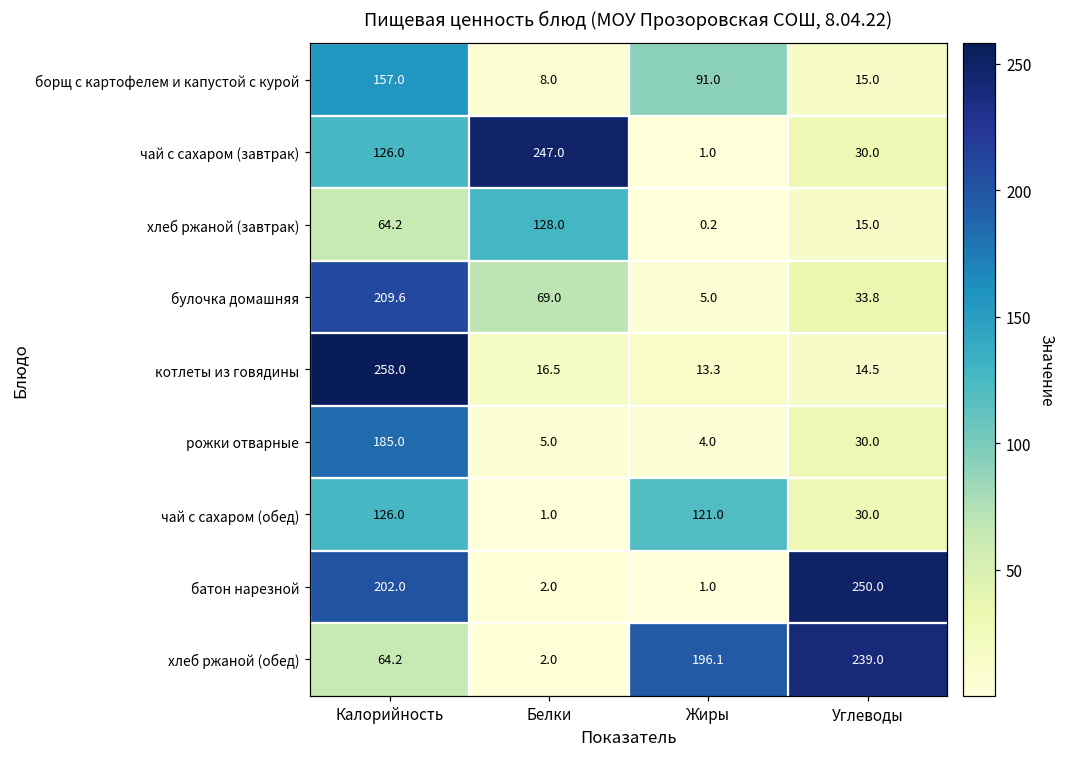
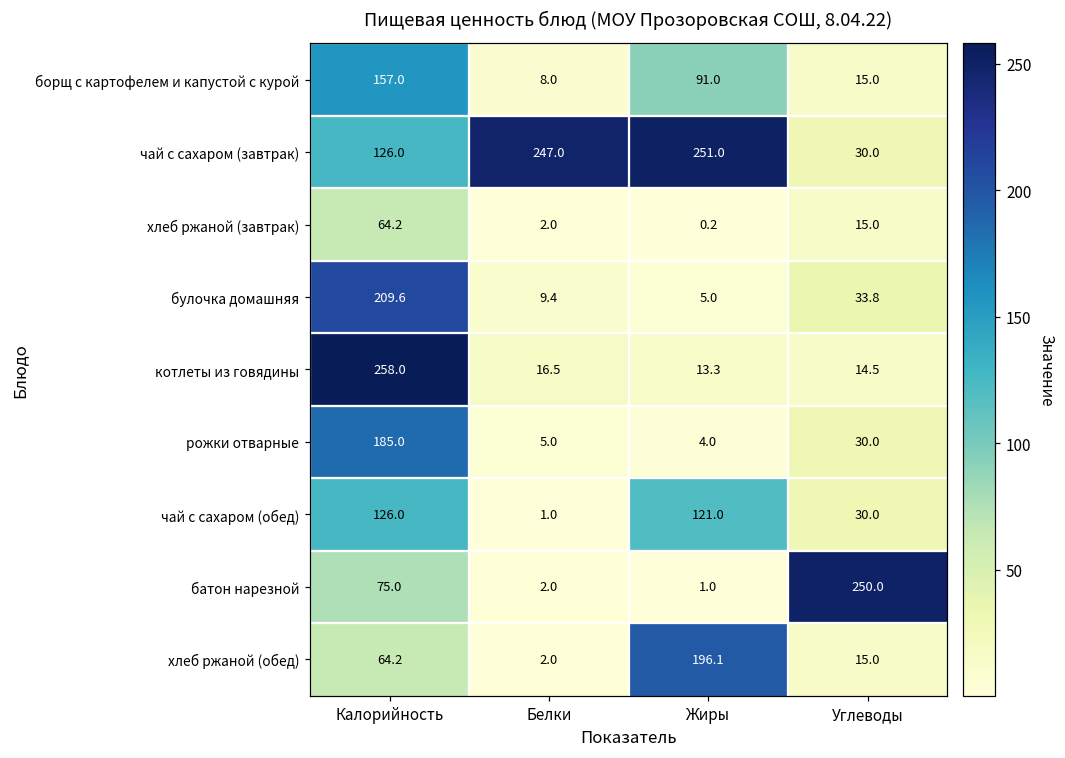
чай с сахаром (завтрак), Жиры: 1.0 -> 251.0
хлеб ржаной (завтрак), Белки: 128.0 -> 2.0
булочка домашняя, Белки: 69.0 -> 9.4
батон нарезной, Калорийность: 202.0 -> 75.0
хлеб ржаной (обед), Углеводы: 239.0 -> 15.0
